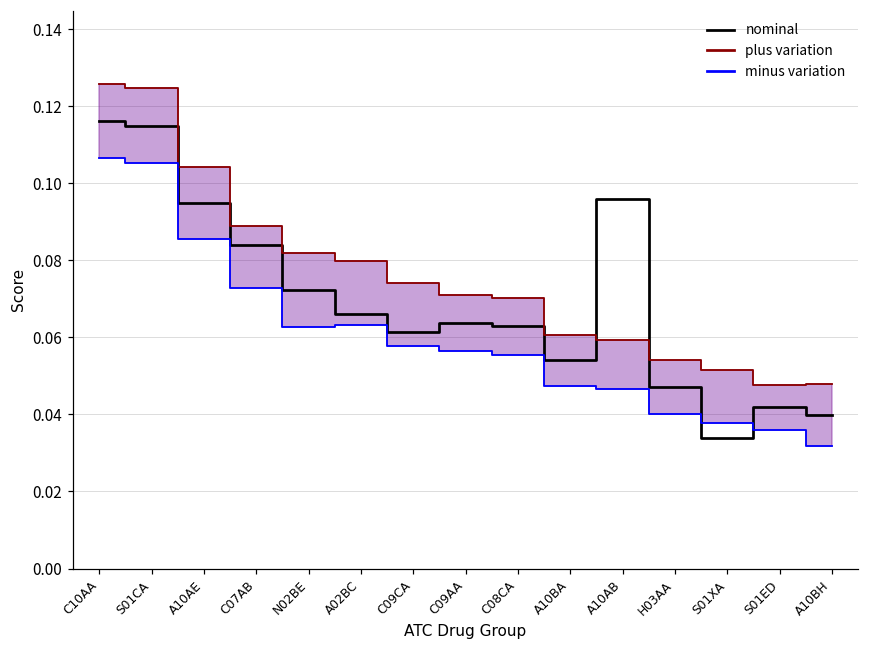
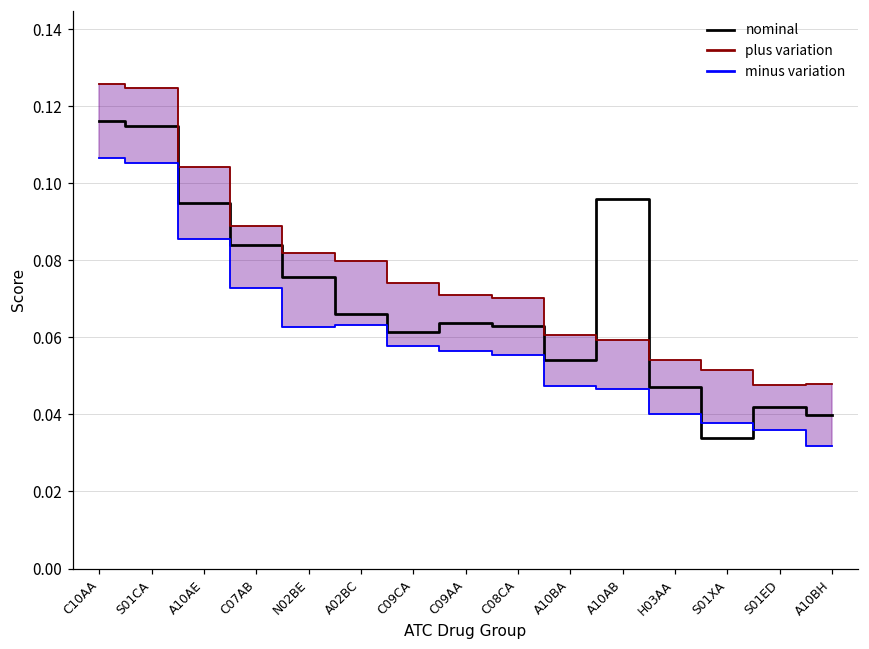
nominal, N02BE: 0.072 -> 0.076
